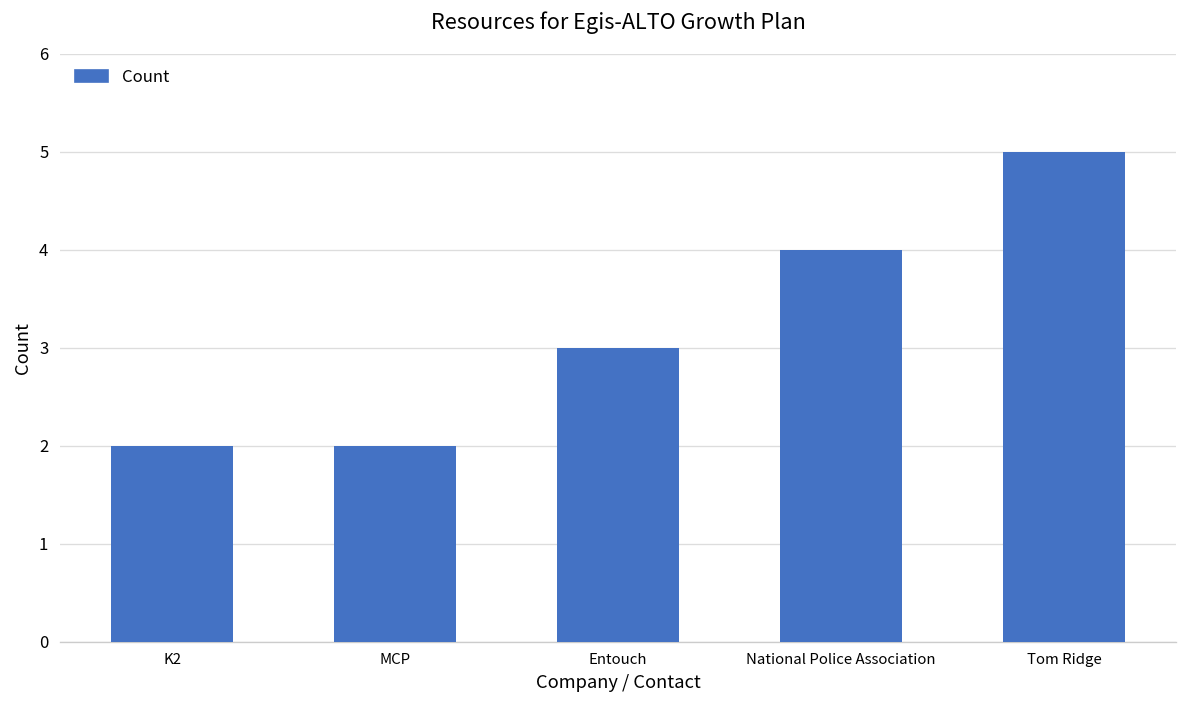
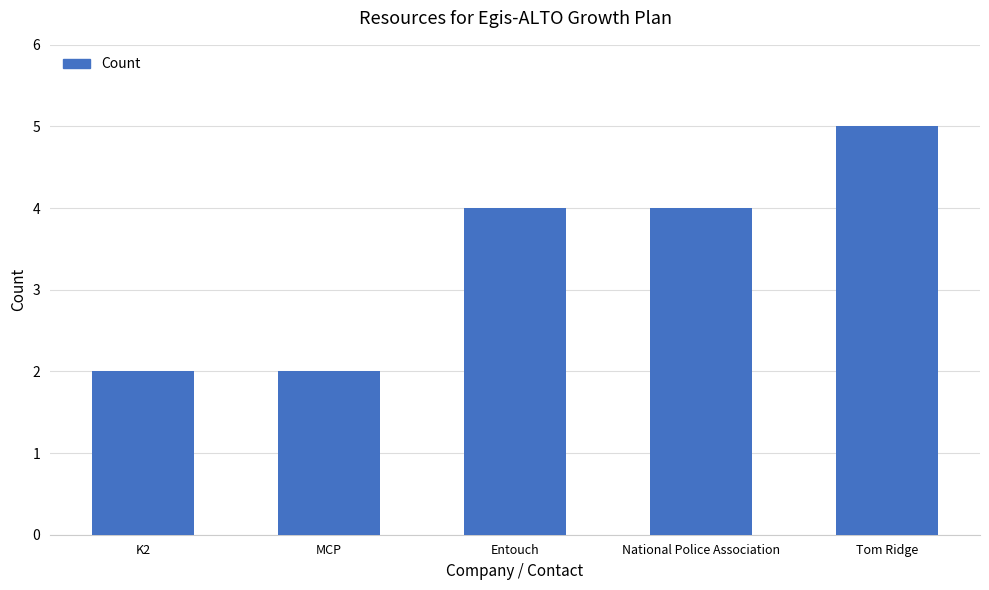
Entouch: 3 -> 4
